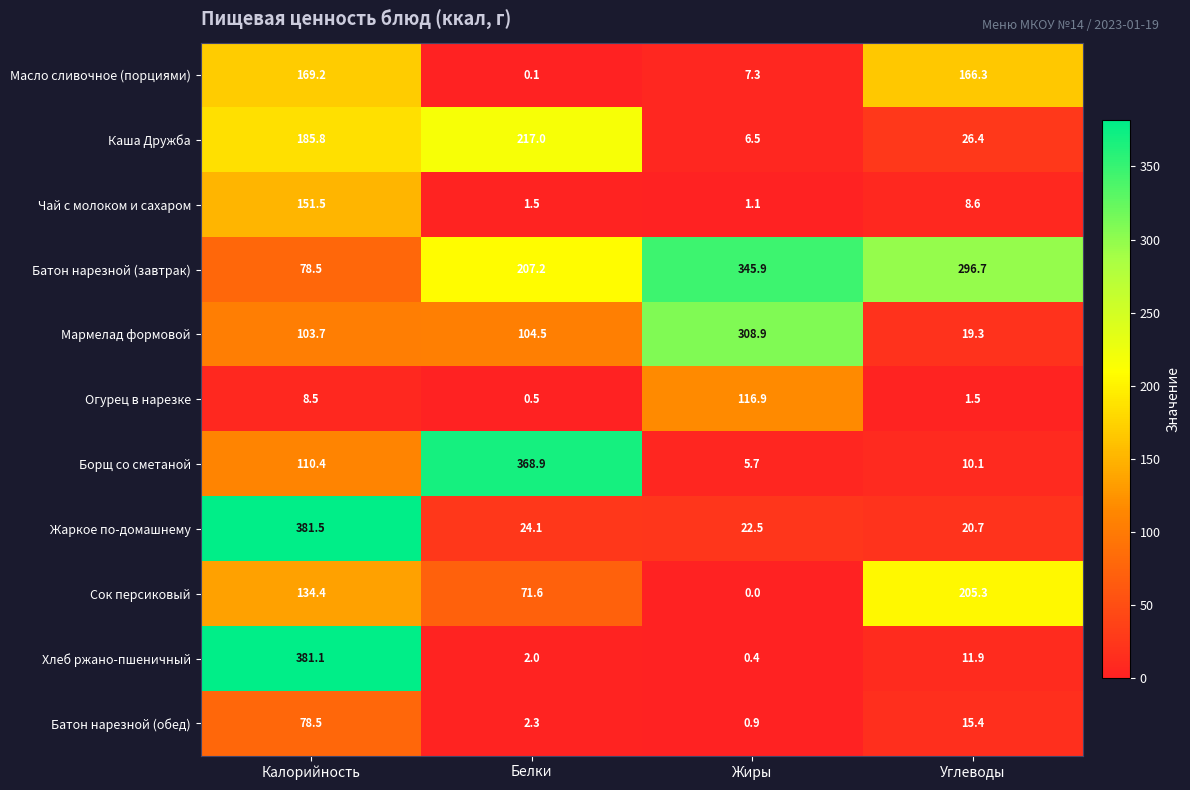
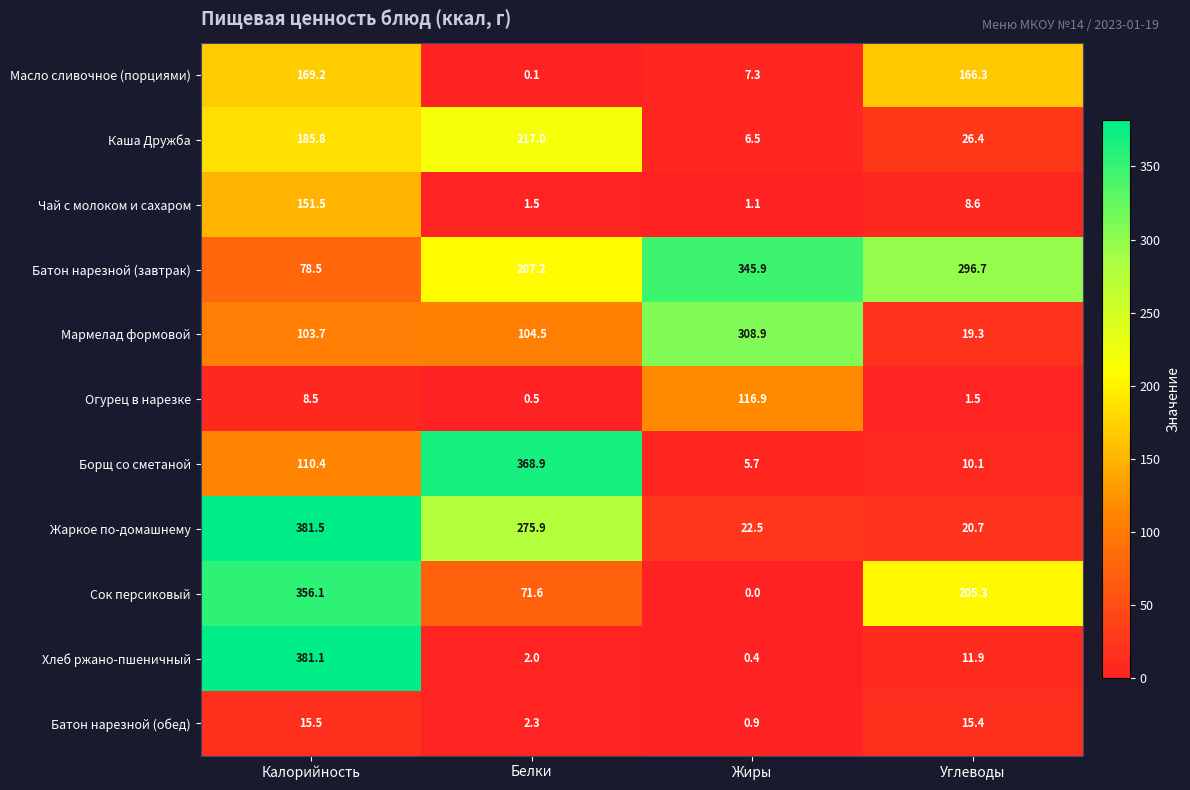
Жаркое по-домашнему, Белки: 24.1 -> 275.9
Сок персиковый, Калорийность: 134.4 -> 356.1
Батон нарезной (обед), Калорийность: 78.5 -> 15.5
